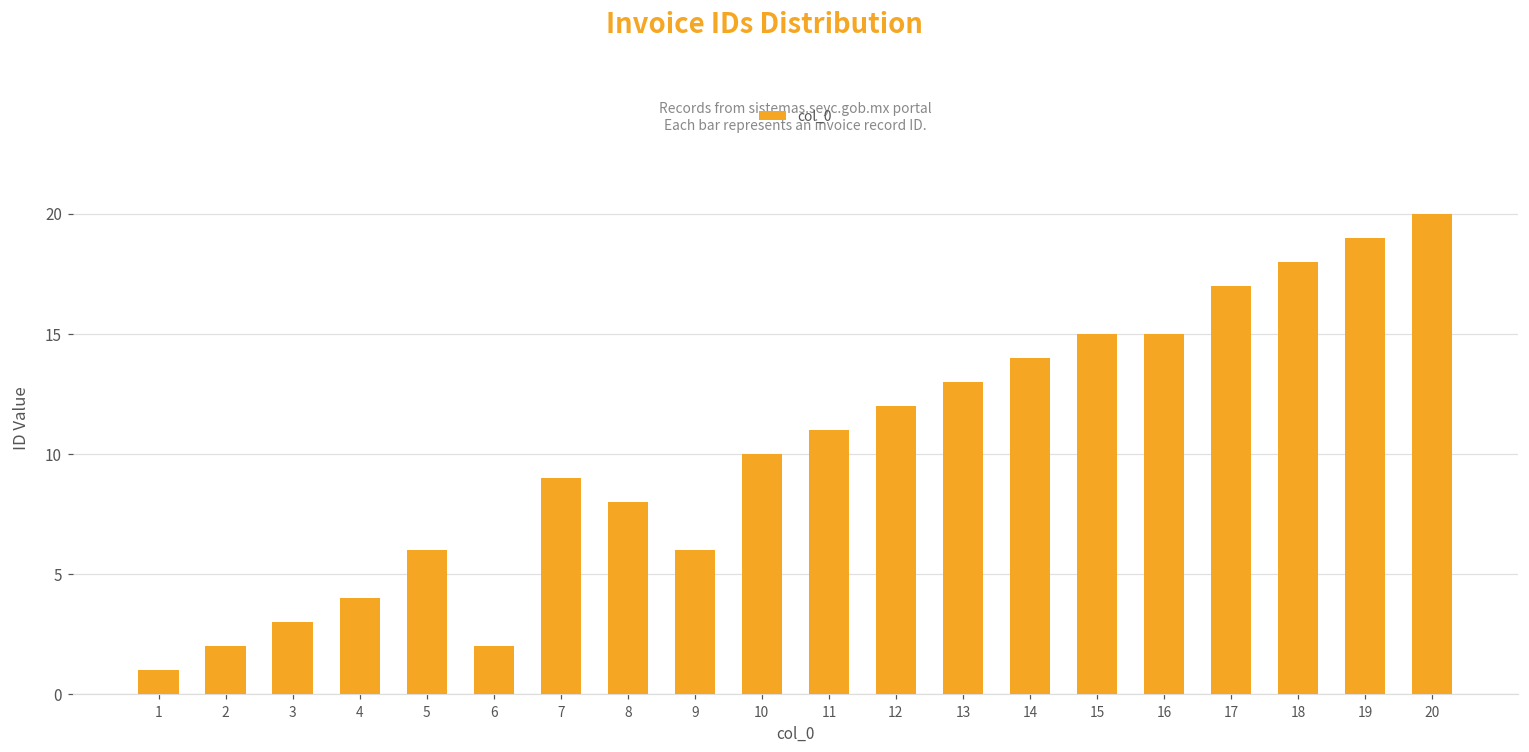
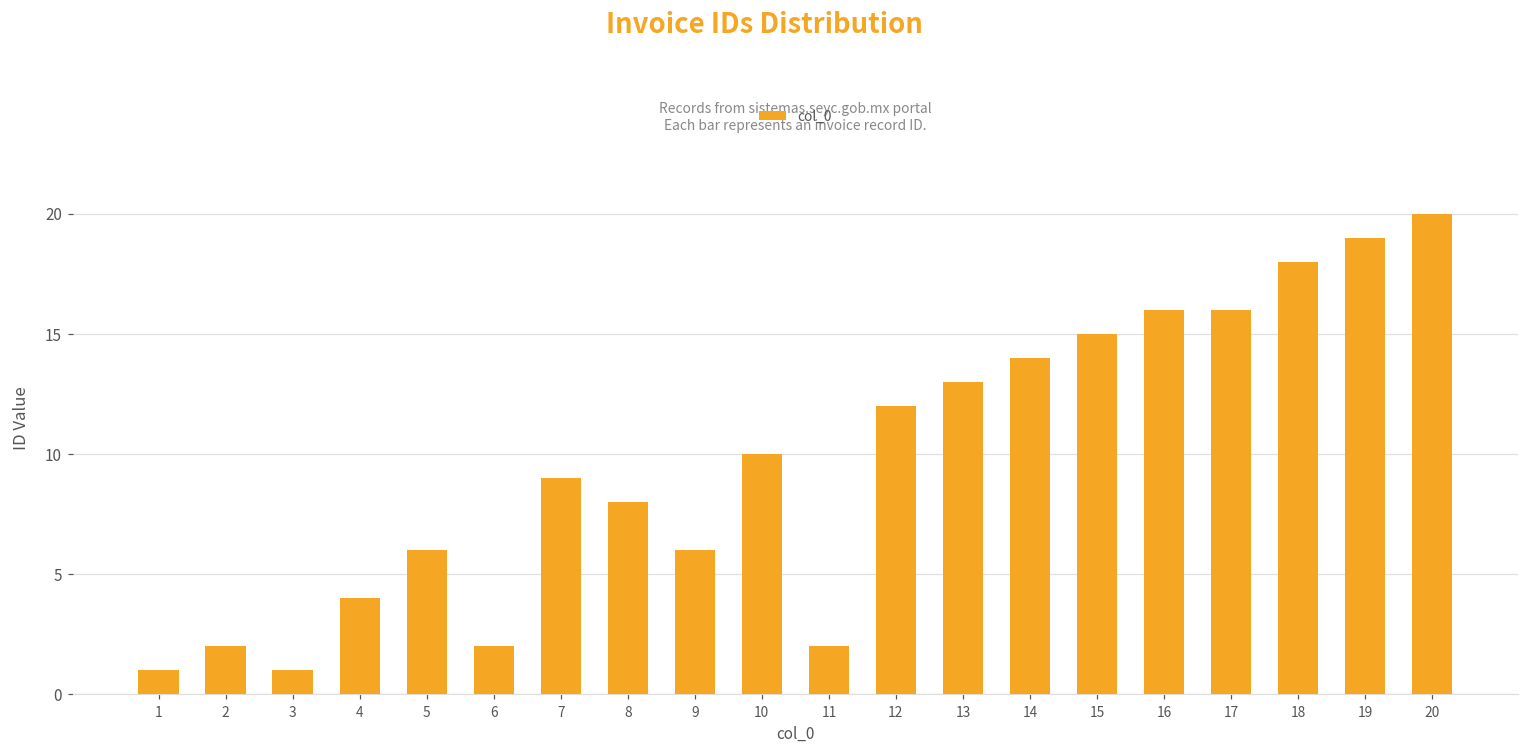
3: 3 -> 1
11: 11 -> 2
16: 15 -> 16
17: 17 -> 16
